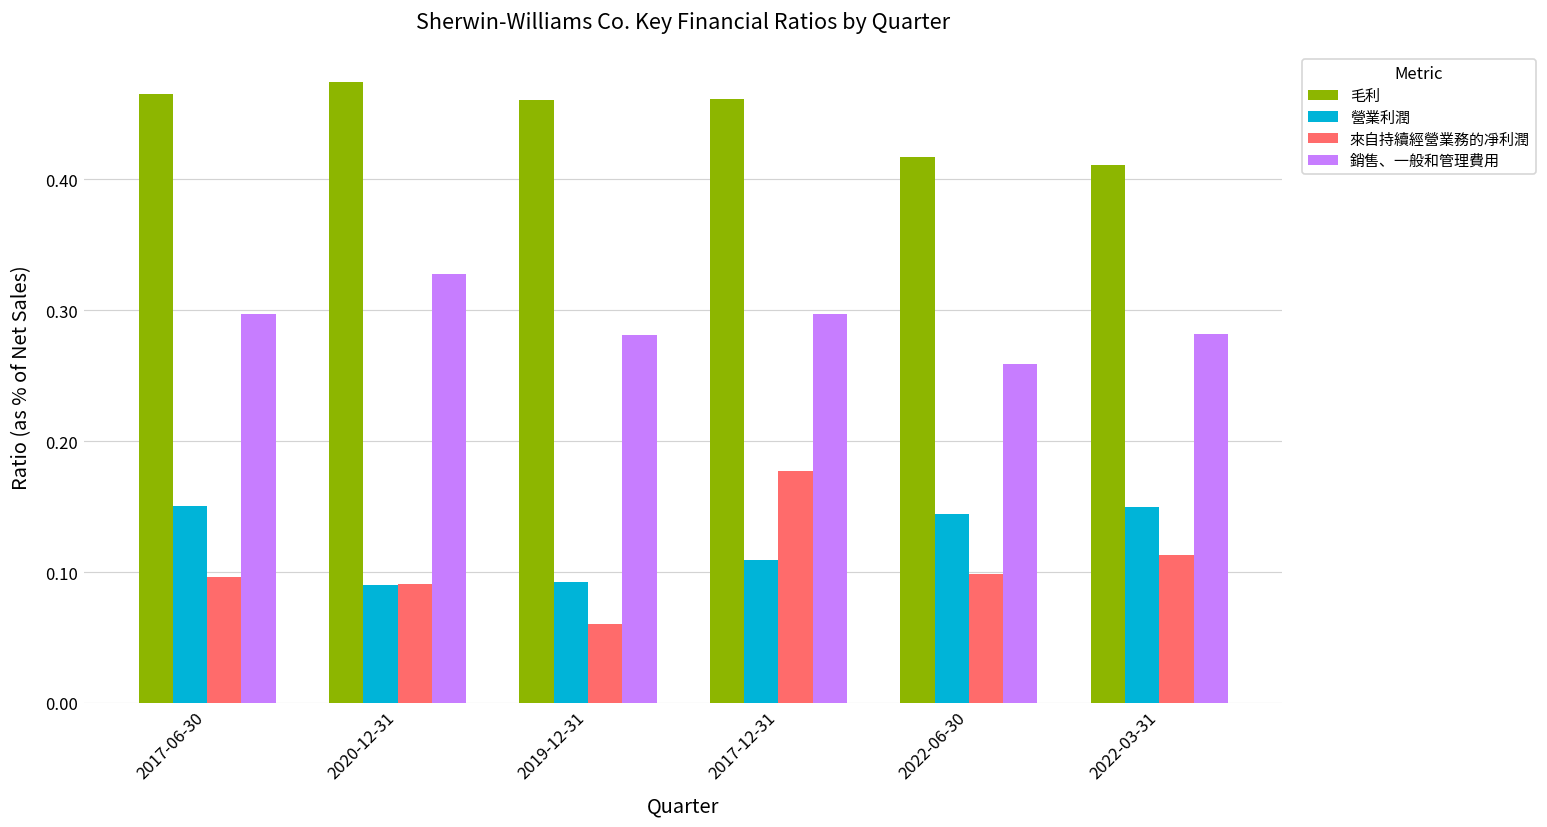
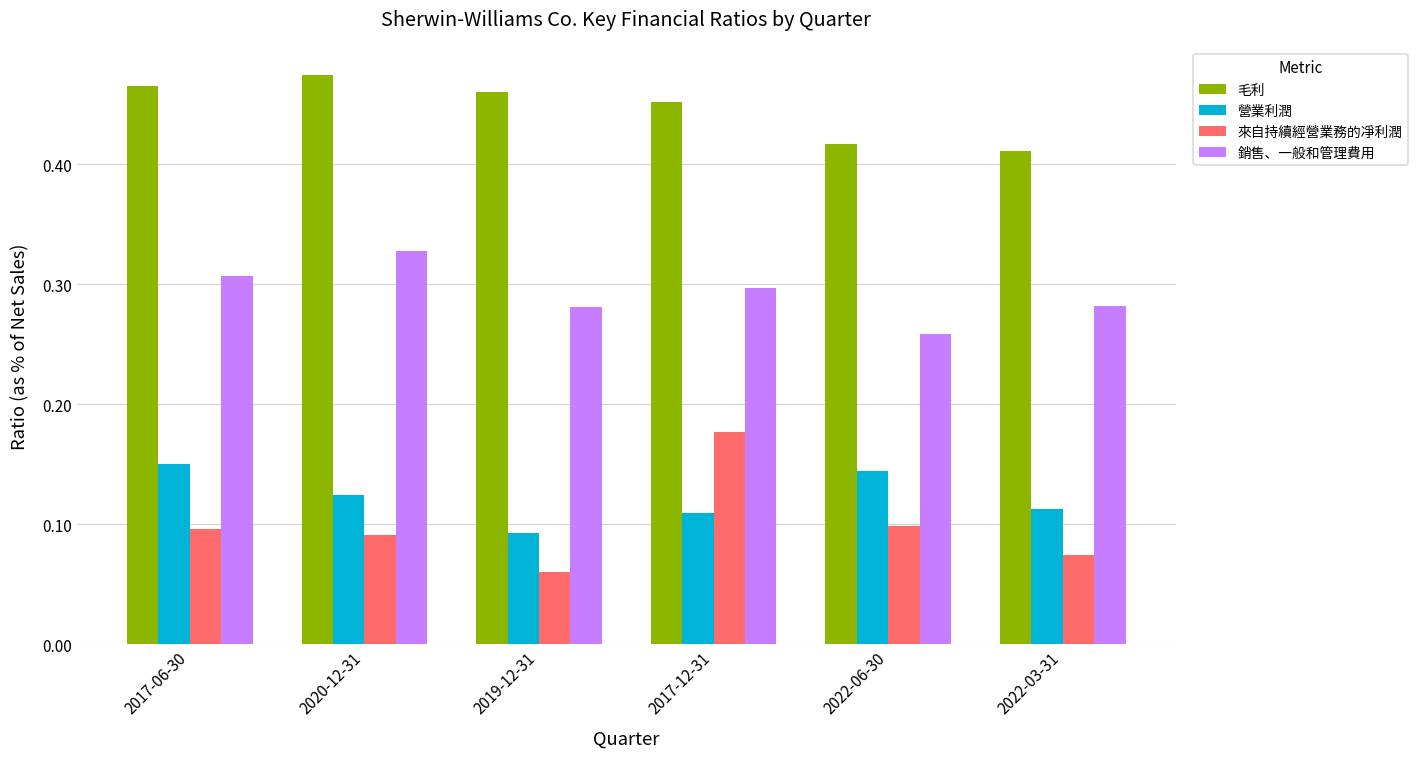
銷售、一般和管理費用, 2017-06-30: 0.297 -> 0.307
營業利潤, 2020-12-31: 0.090 -> 0.125
毛利, 2017-12-31: 0.461 -> 0.452
營業利潤, 2022-03-31: 0.150 -> 0.113
來自持續經營業務的凈利潤, 2022-03-31: 0.113 -> 0.074
